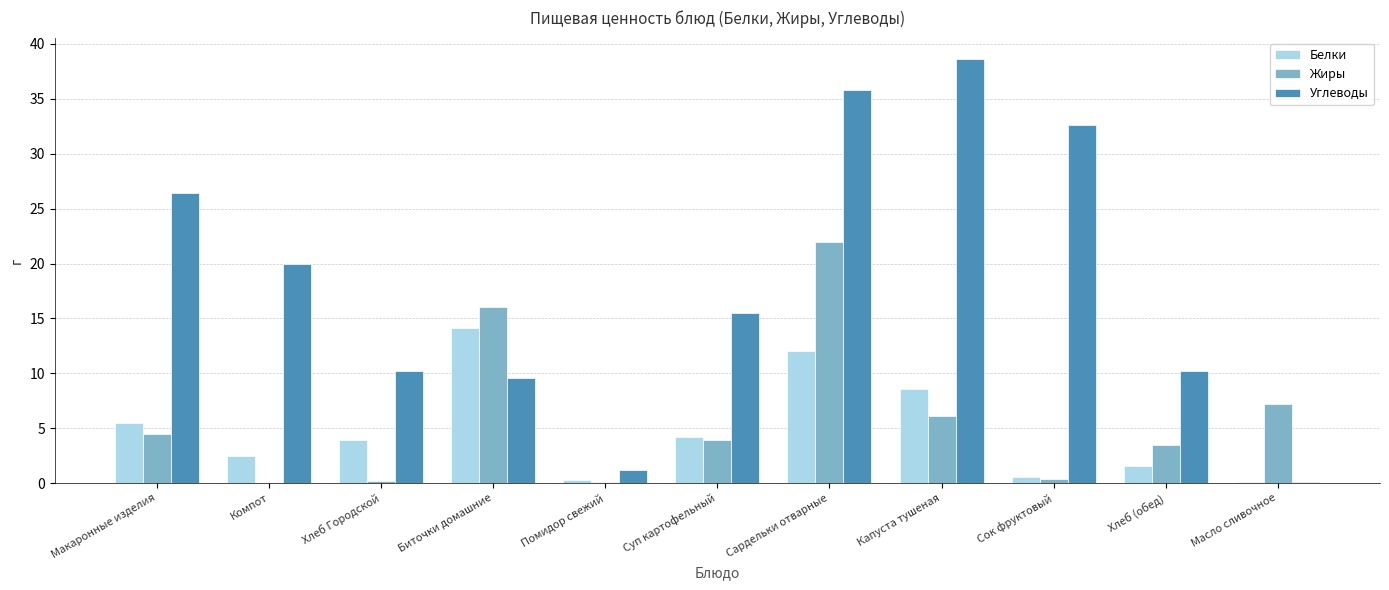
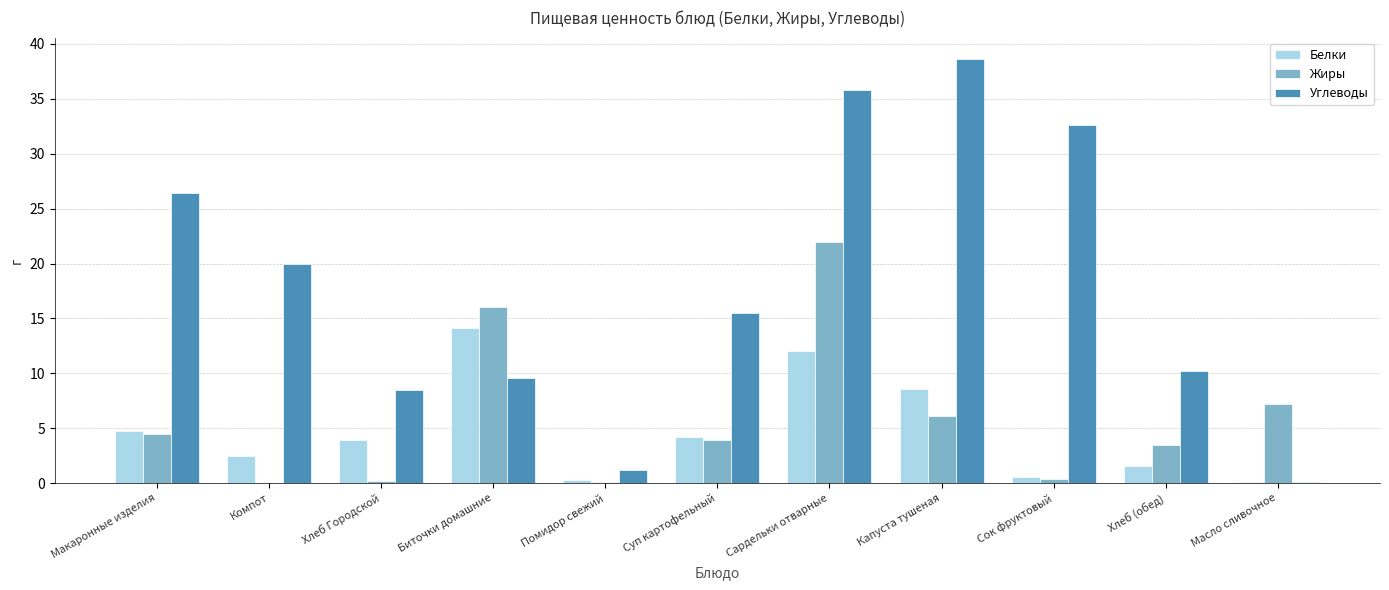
Белки, Макаронные изделия: 5.5 -> 4.8
Углеводы, Хлеб Городской: 10.2 -> 8.5
